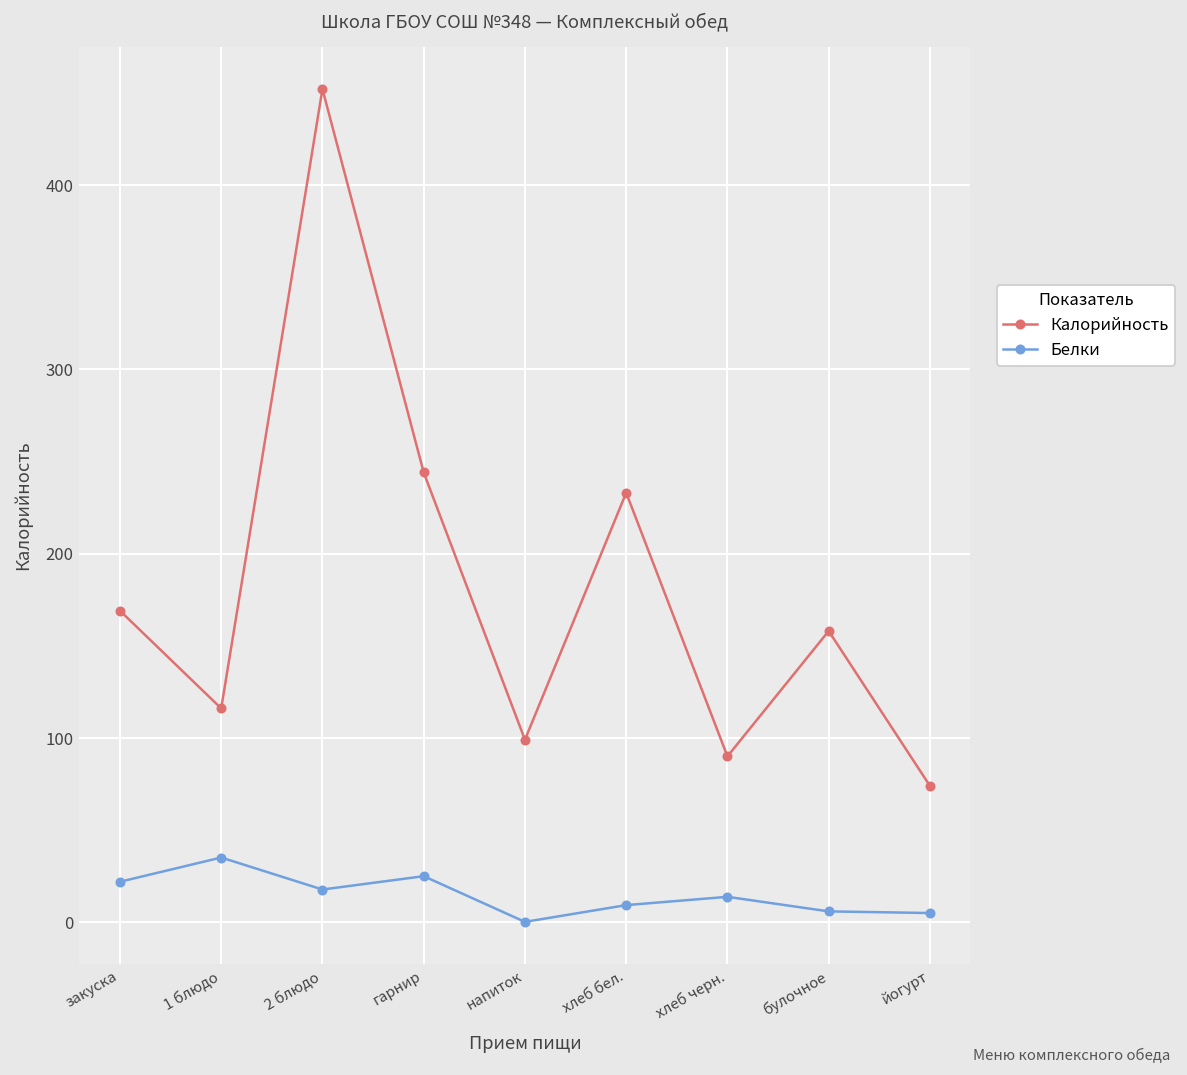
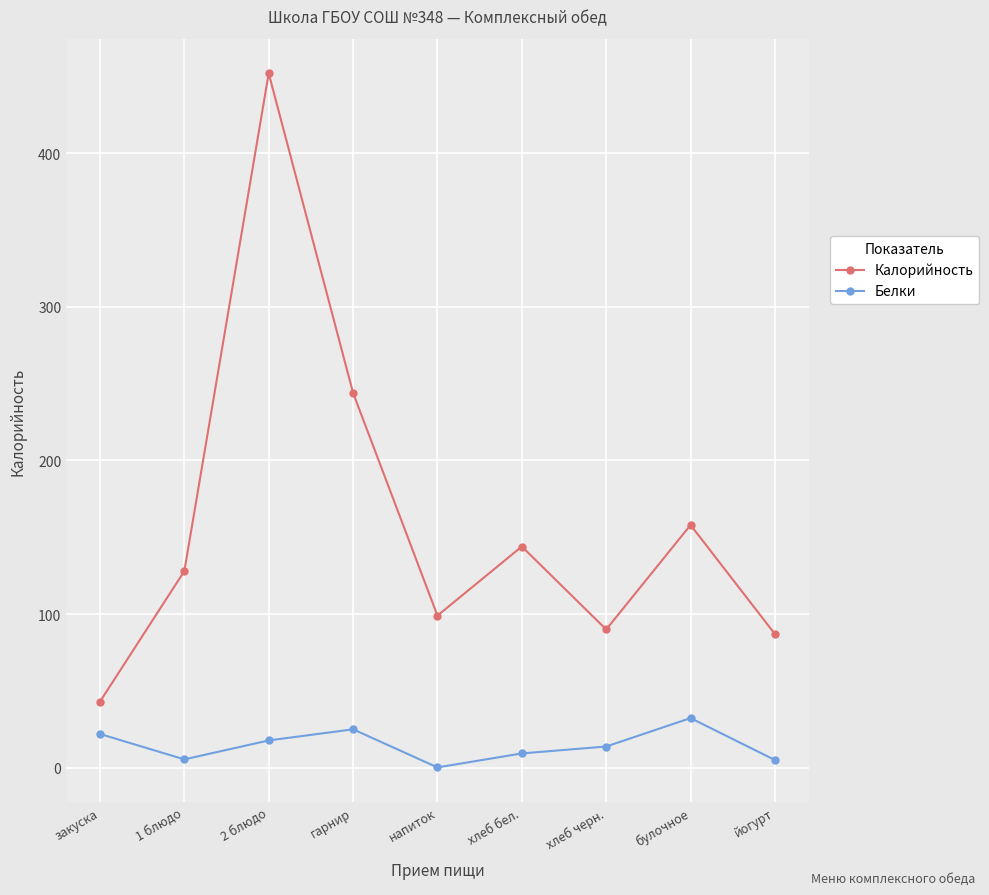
Калорийность, закуска: 169 -> 43
Калорийность, 1 блюдо: 116 -> 128
Белки, 1 блюдо: 35 -> 5
Калорийность, хлеб бел.: 233 -> 144
Белки, булочное: 6 -> 32
Калорийность, йогурт: 74 -> 87
